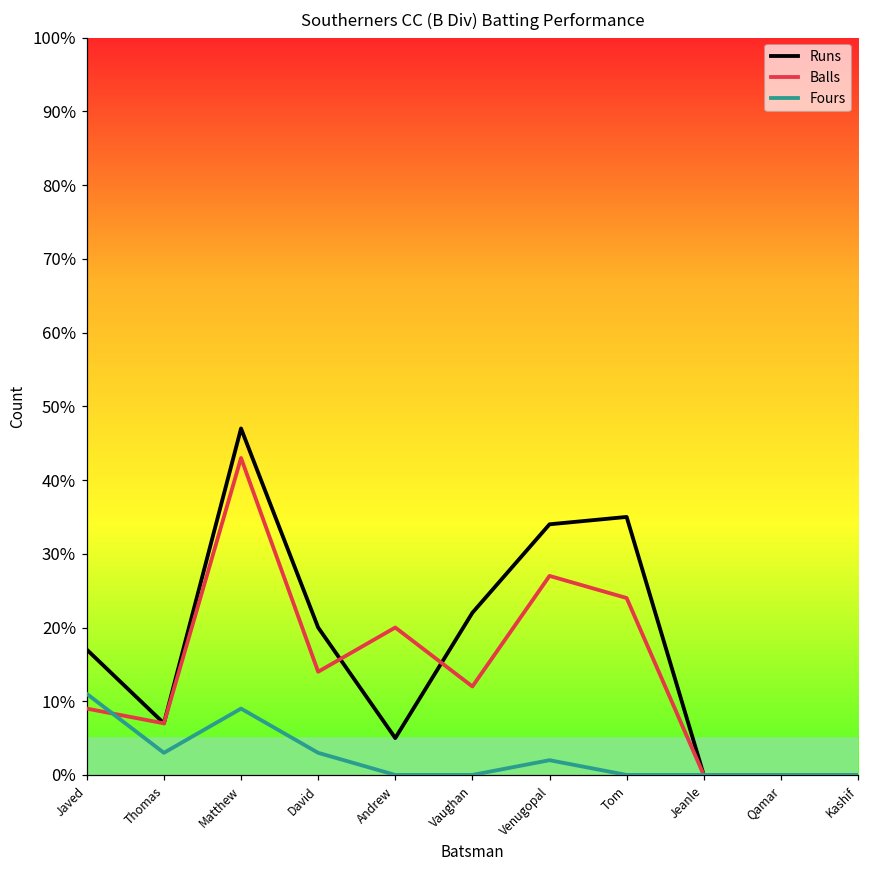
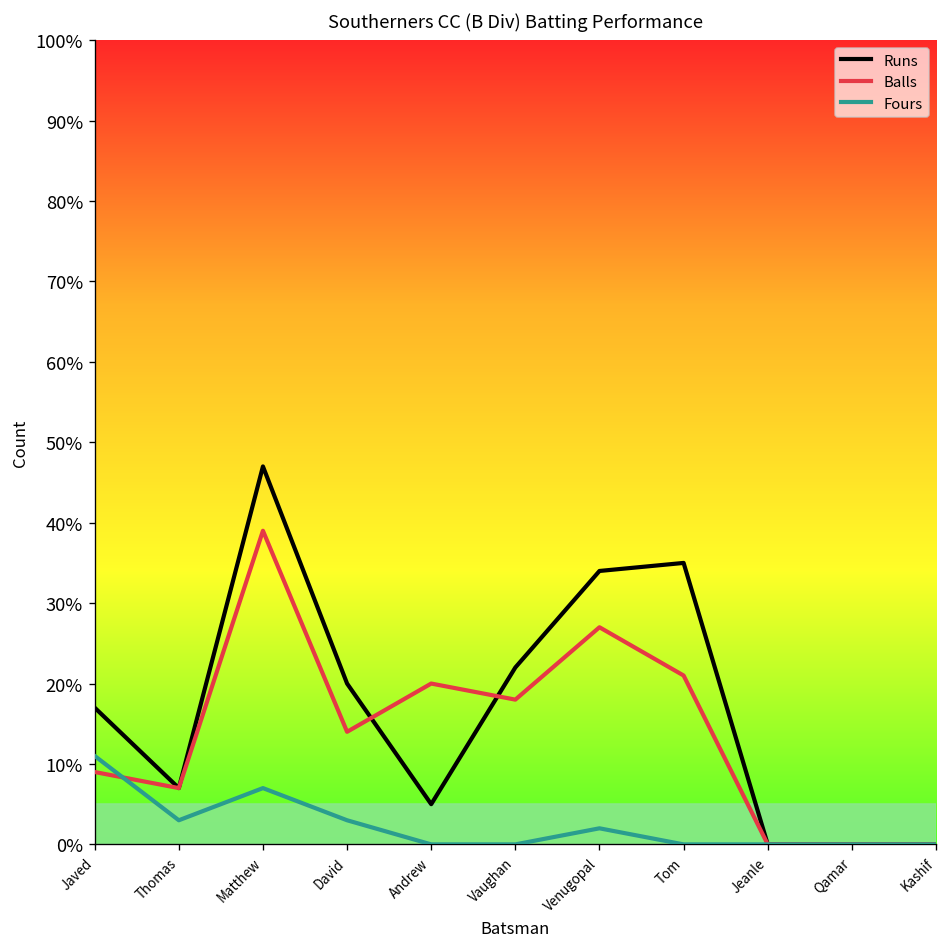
Balls, Matthew: 43% -> 39%
Fours, Matthew: 9% -> 7%
Balls, Vaughan: 12% -> 18%
Balls, Tom: 24% -> 21%
